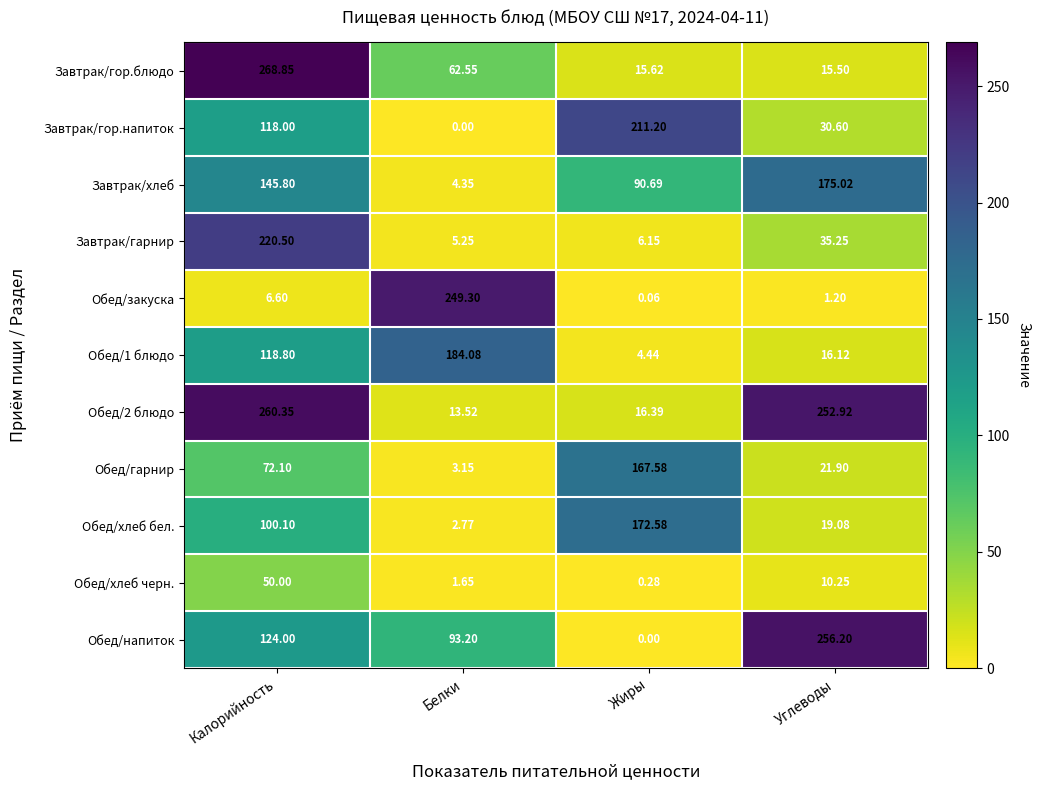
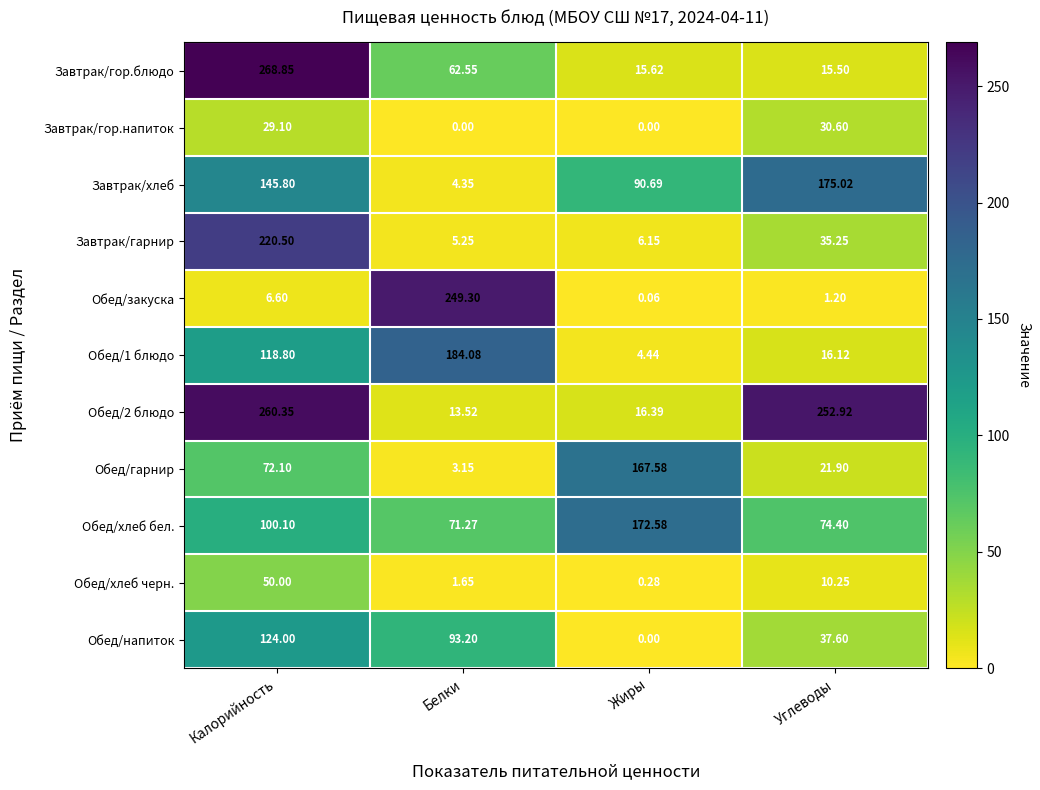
Завтрак/гор.напиток, Калорийность: 118.00 -> 29.10
Завтрак/гор.напиток, Жиры: 211.20 -> 0.00
Обед/хлеб бел., Белки: 2.77 -> 71.27
Обед/хлеб бел., Углеводы: 19.08 -> 74.40
Обед/напиток, Углеводы: 256.20 -> 37.60
